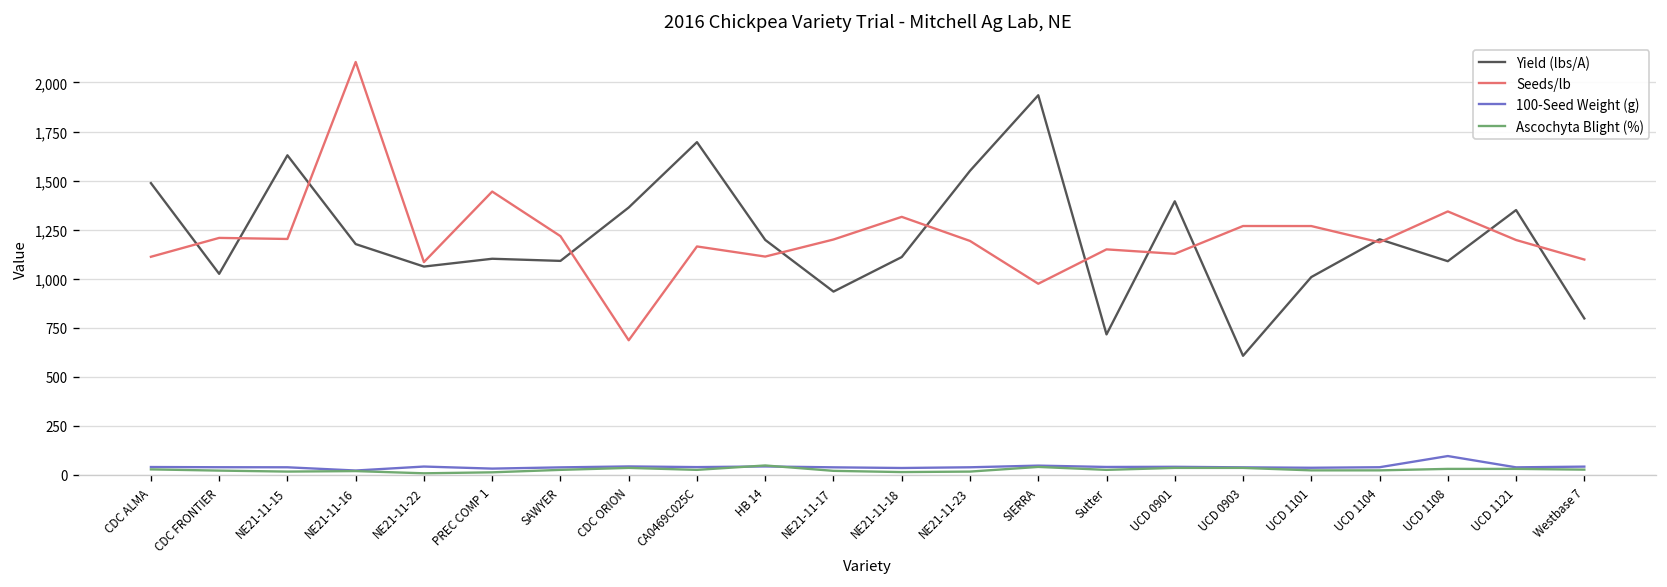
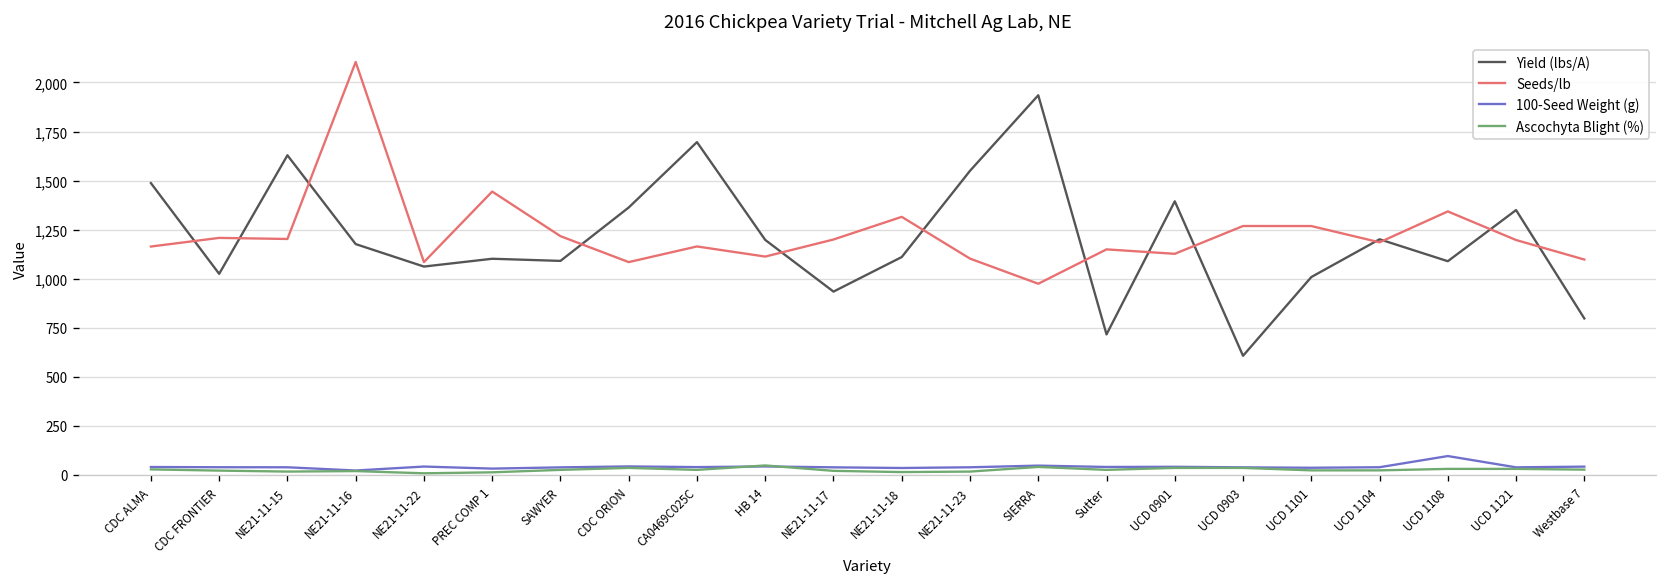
Seeds/lb, CDC ALMA: 1,110 -> 1,160
Seeds/lb, CDC ORION: 690 -> 1,080
Seeds/lb, NE21-11-23: 1,190 -> 1,100
